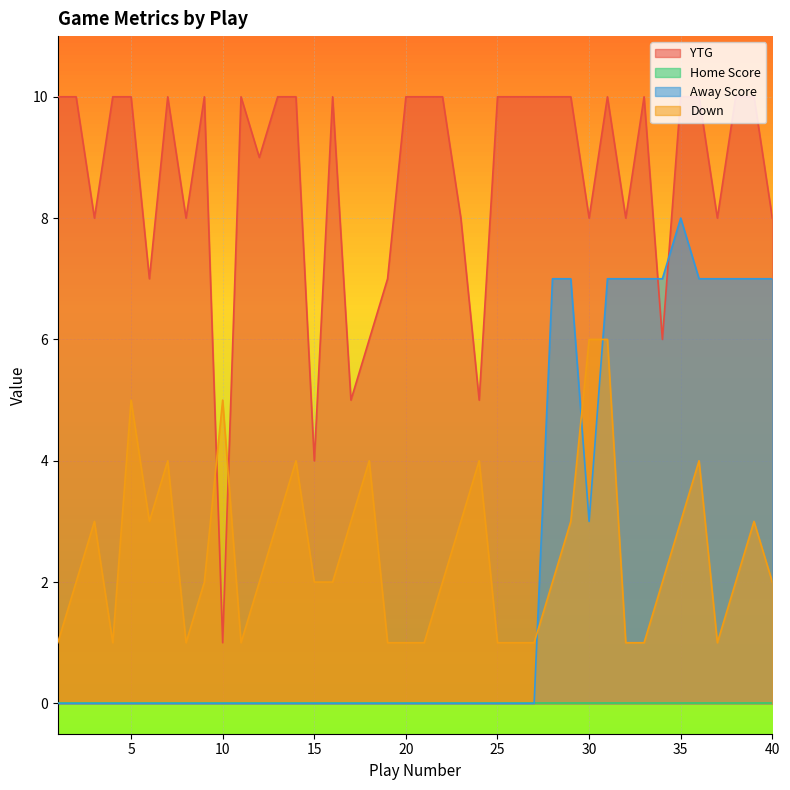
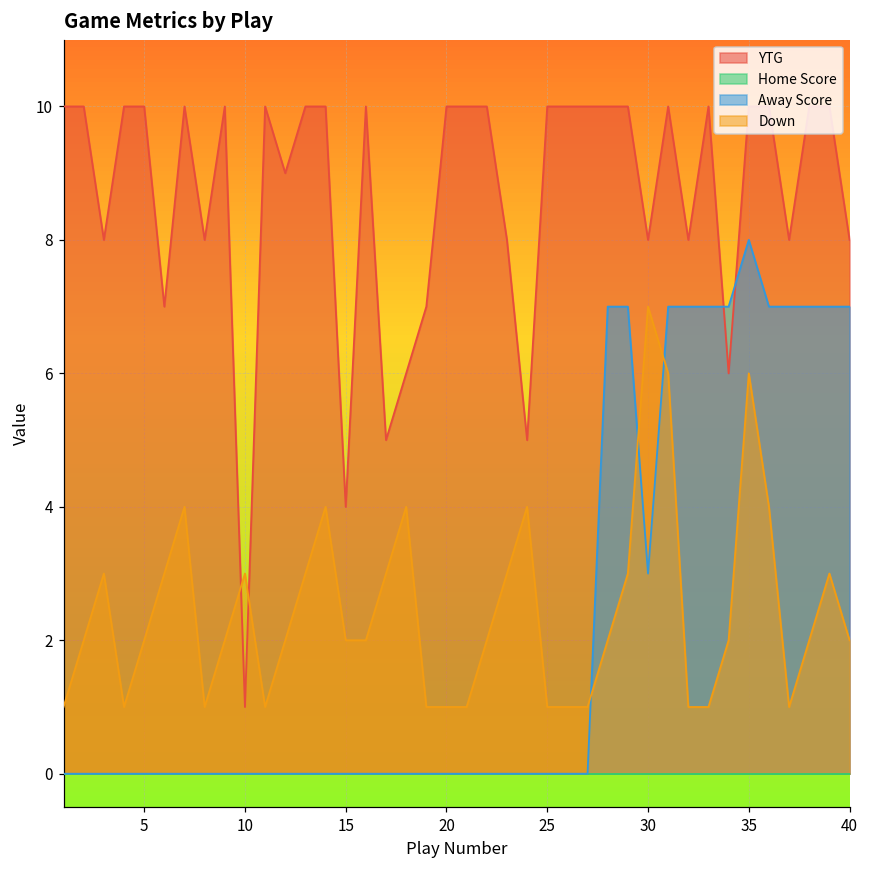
Down, 5: 5 -> 2
Down, 10: 5 -> 3
Down, 30: 6 -> 7
Down, 35: 3 -> 6
